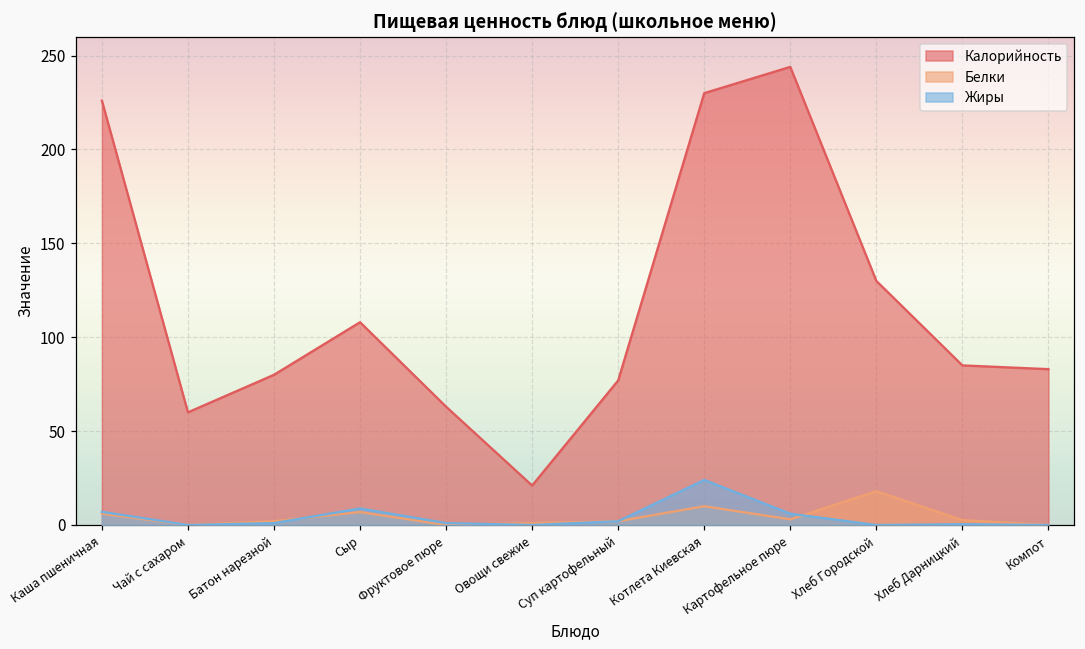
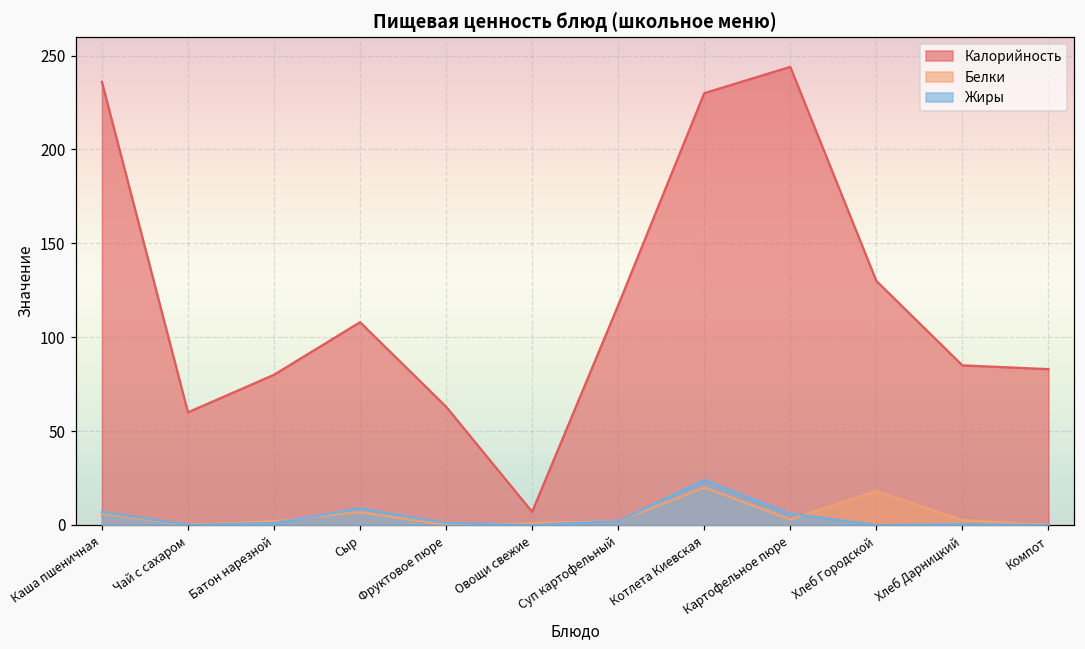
Калорийность, Каша пшеничная: 226 -> 236
Калорийность, Овощи свежие: 21 -> 7
Калорийность, Суп картофельный: 77 -> 117
Белки, Котлета Киевская: 10 -> 20
